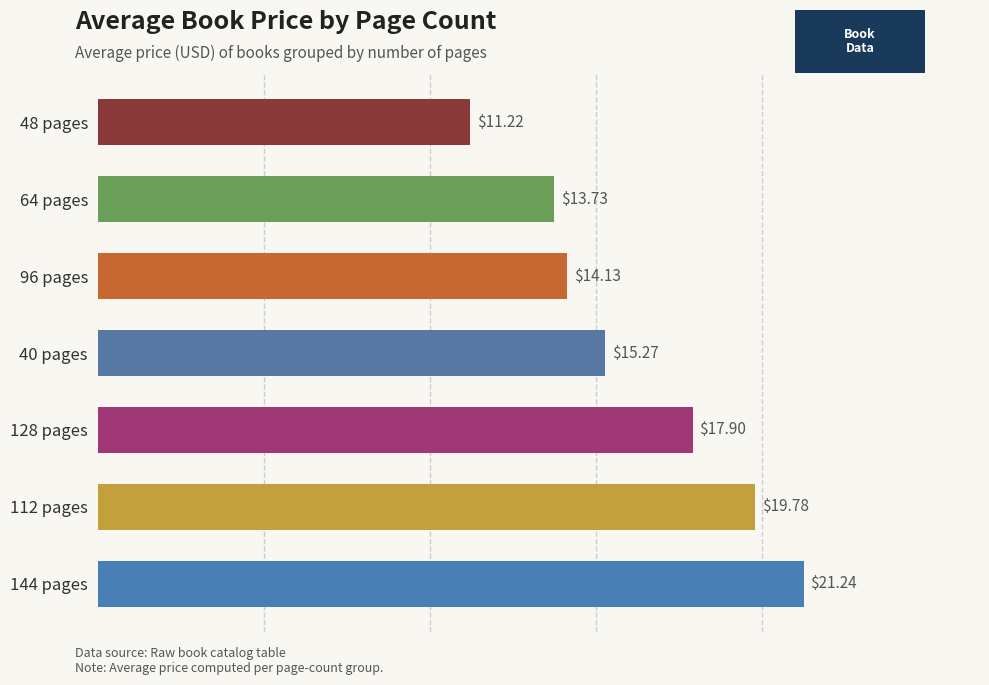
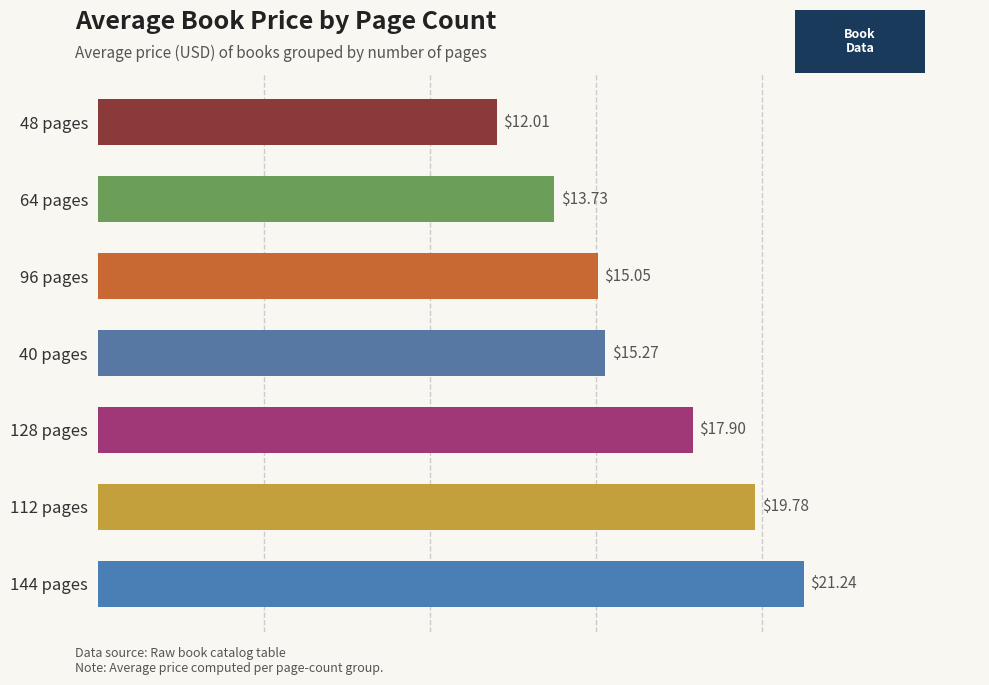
48 pages: $11.22 -> $12.01
96 pages: $14.13 -> $15.05
